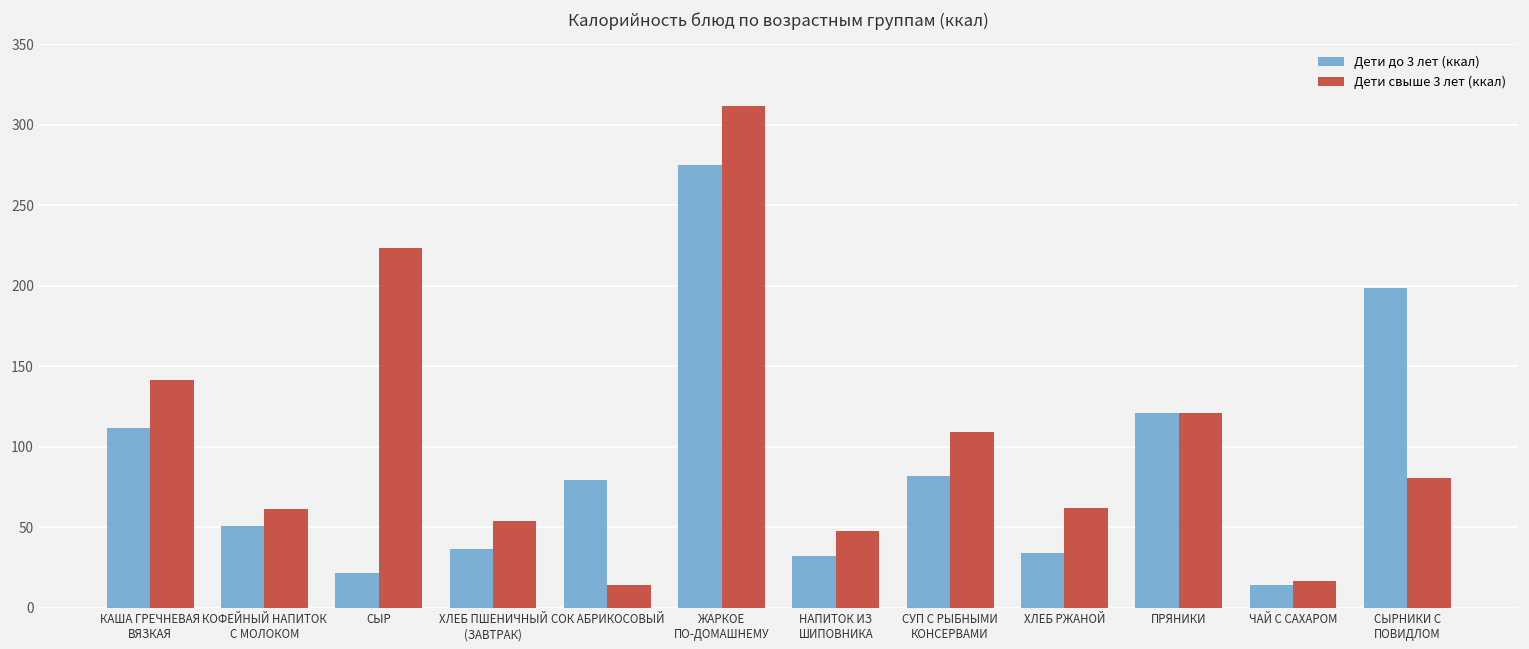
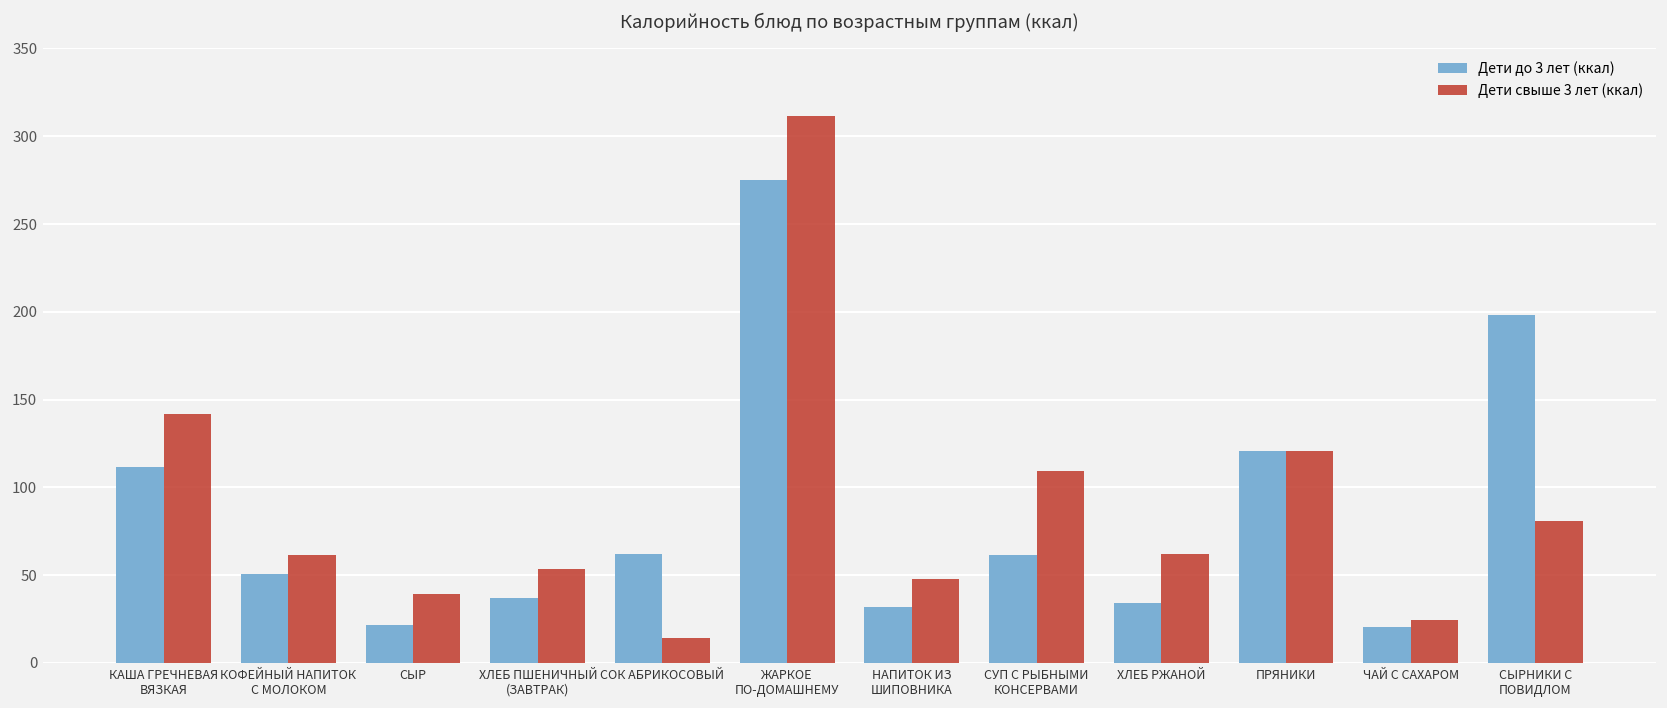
Дети свыше 3 лет (ккал), СЫР: 224 -> 39
Дети до 3 лет (ккал), СОК АБРИКОСОВЫЙ: 79 -> 62
Дети до 3 лет (ккал), СУП С РЫБНЫМИ КОНСЕРВАМИ: 82 -> 62
Дети до 3 лет (ккал), ЧАЙ С САХАРОМ: 14 -> 21
Дети свыше 3 лет (ккал), ЧАЙ С САХАРОМ: 17 -> 25
